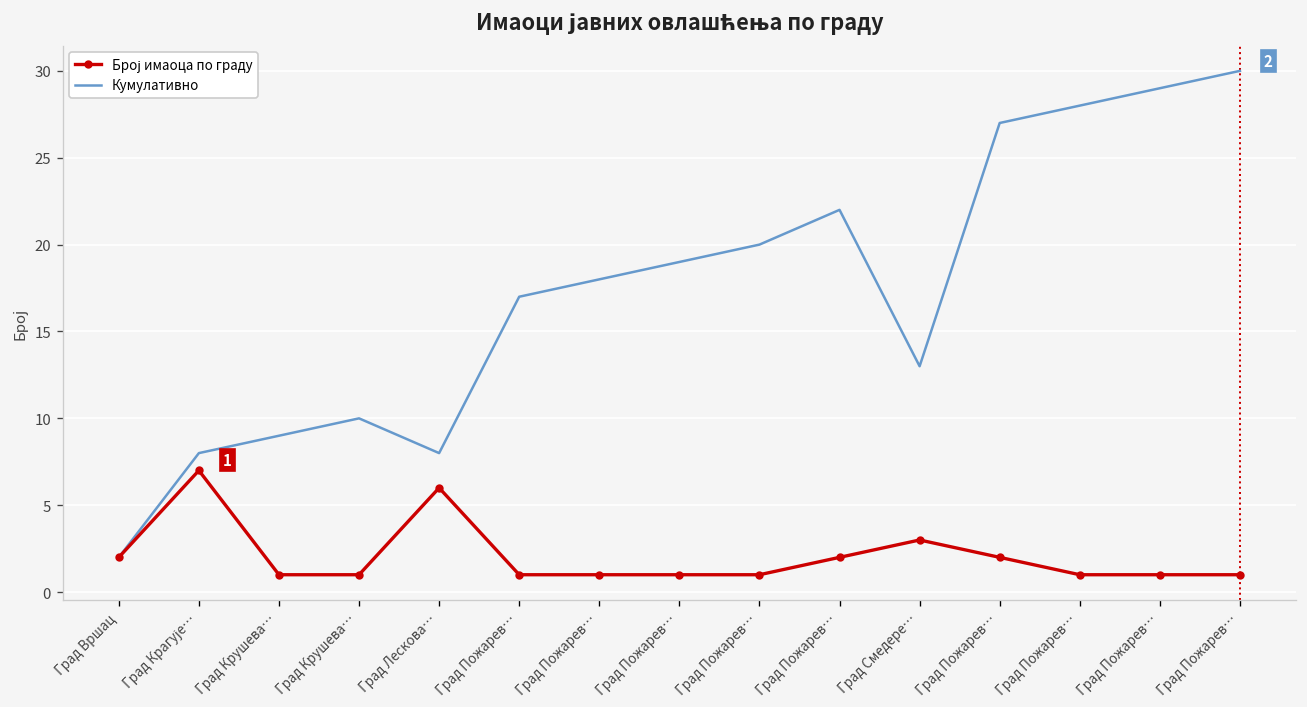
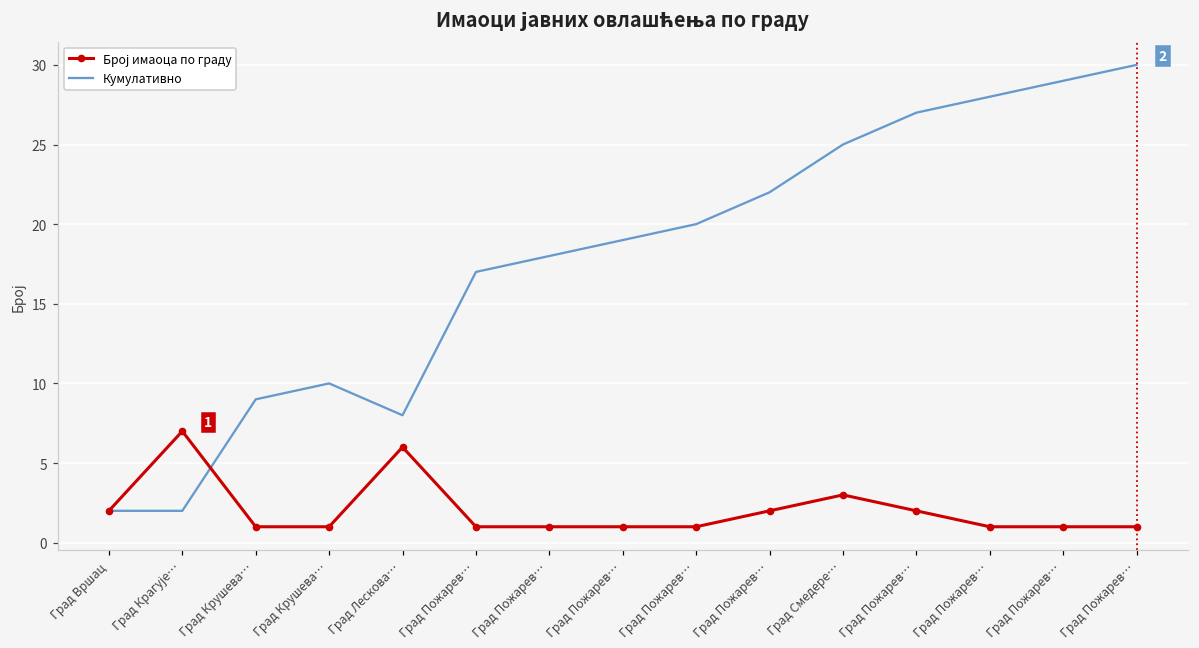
Кумулативно, Град Крагује…: 8 -> 2
Кумулативно, Град Смедере…: 13 -> 25
